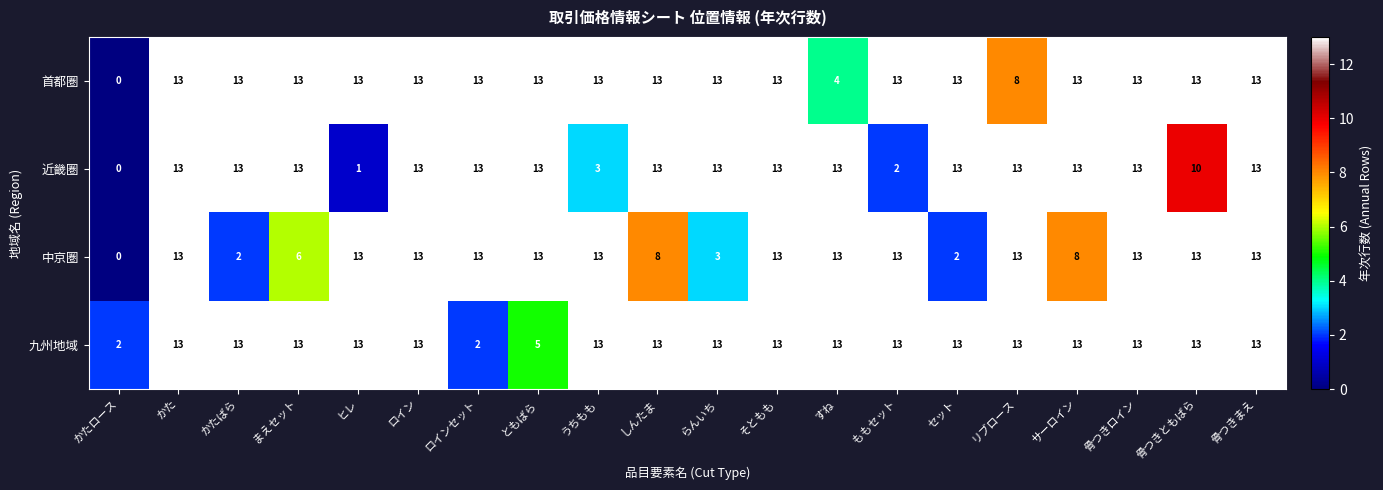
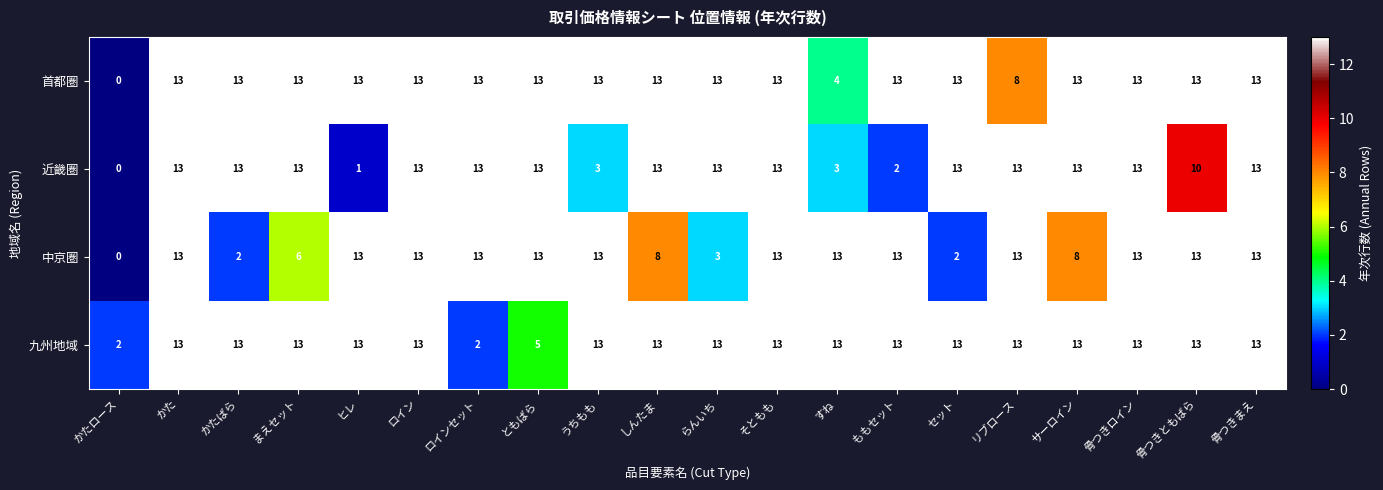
近畿圏, すね: 13 -> 3
